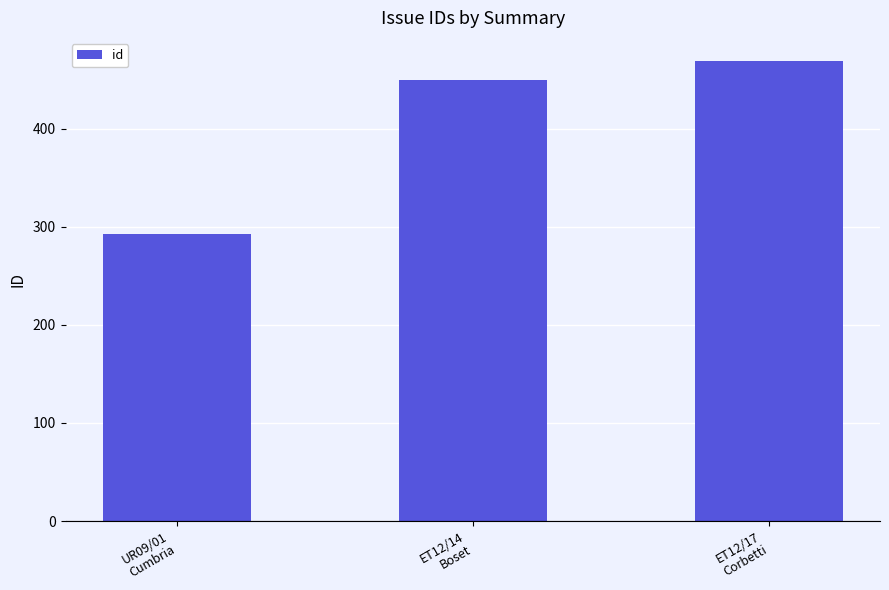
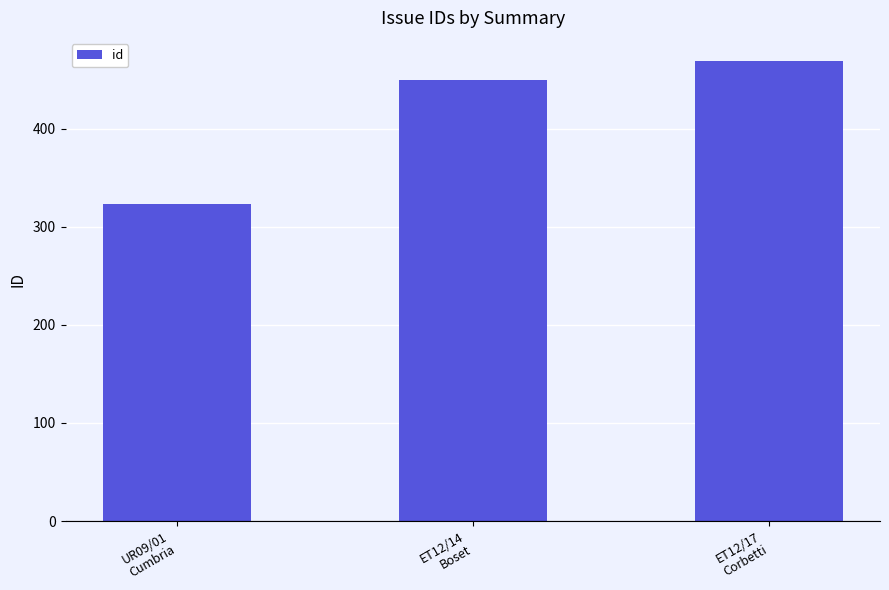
UR09/01 Cumbria: 290 -> 320
